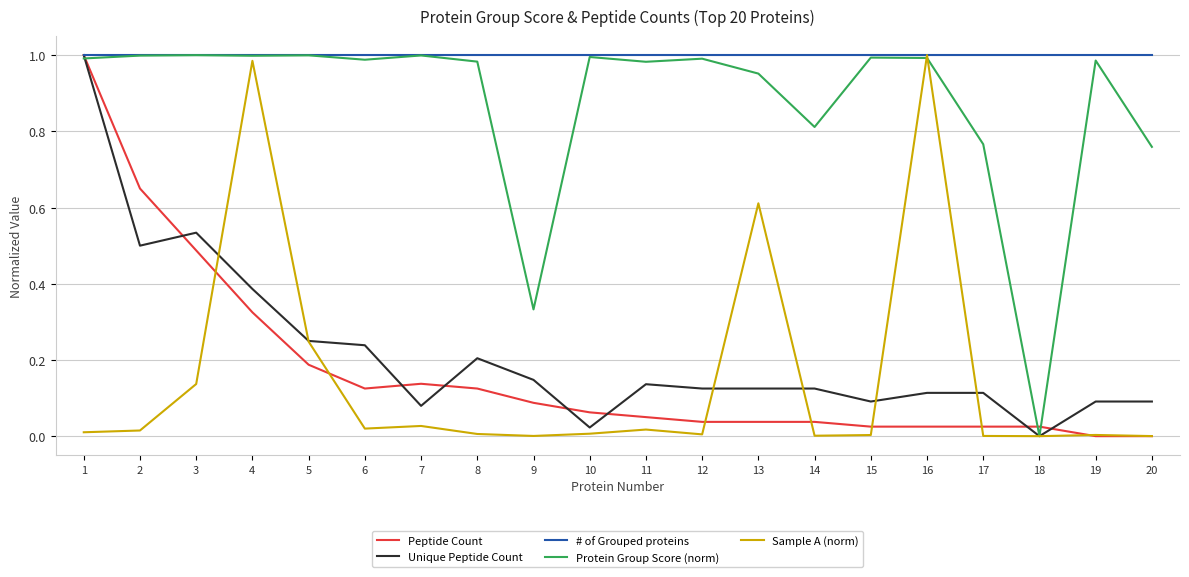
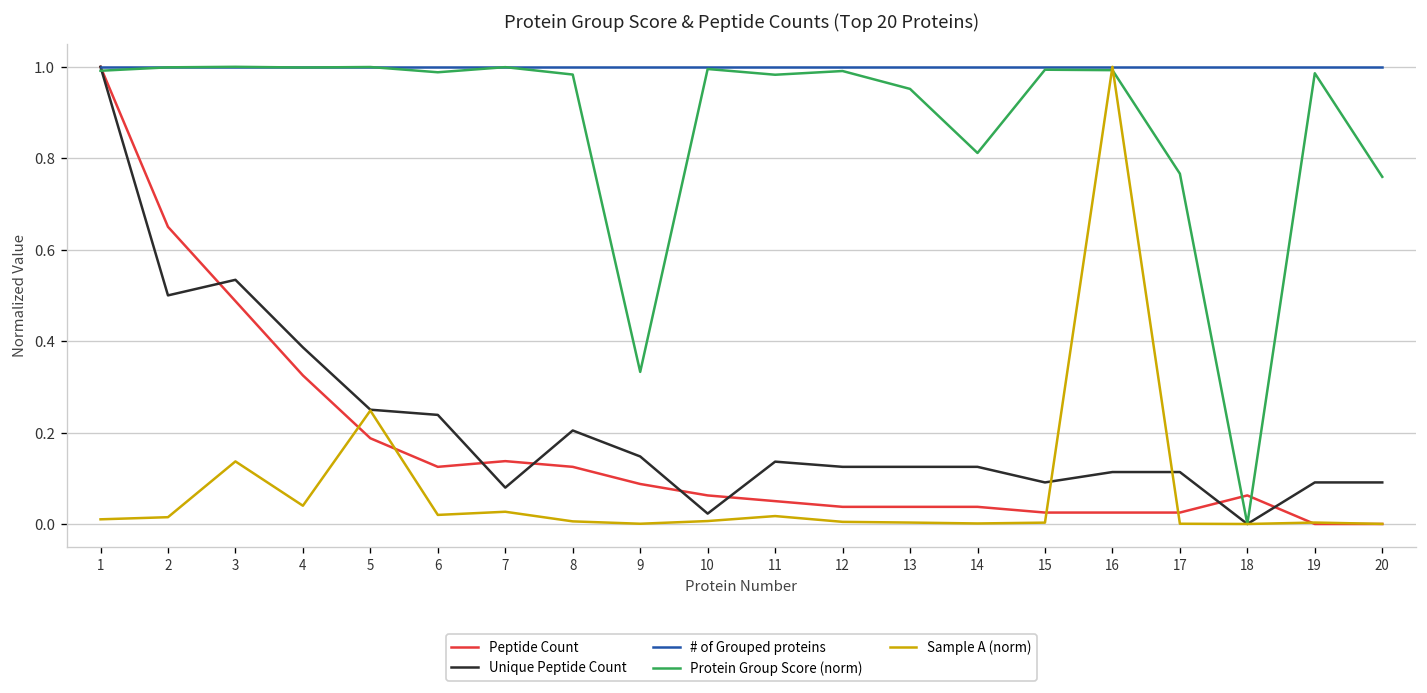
Sample A (norm), 4: 0.99 -> 0.04
Sample A (norm), 13: 0.61 -> 0.00
Peptide Count, 18: 0.03 -> 0.06
